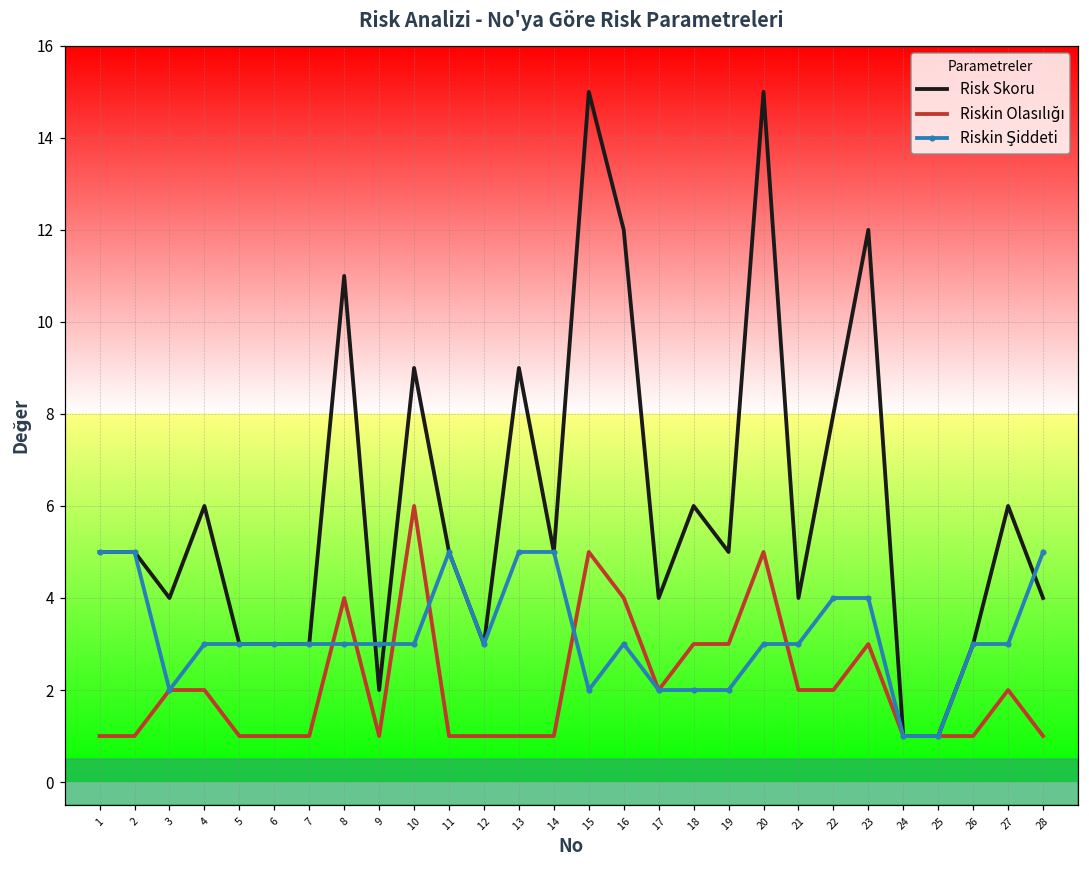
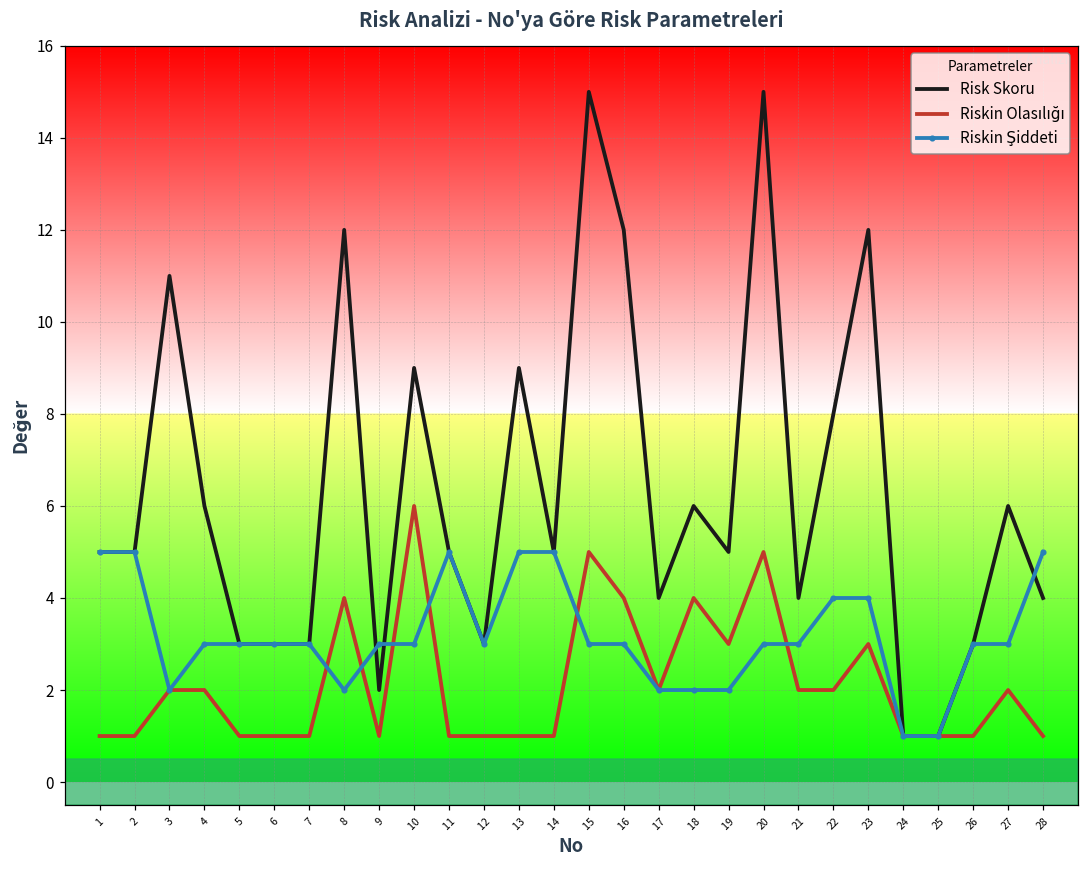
Risk Skoru, 3: 4 -> 11
Risk Skoru, 8: 11 -> 12
Riskin Şiddeti, 8: 3 -> 2
Riskin Şiddeti, 15: 2 -> 3
Riskin Olasılığı, 18: 3 -> 4
